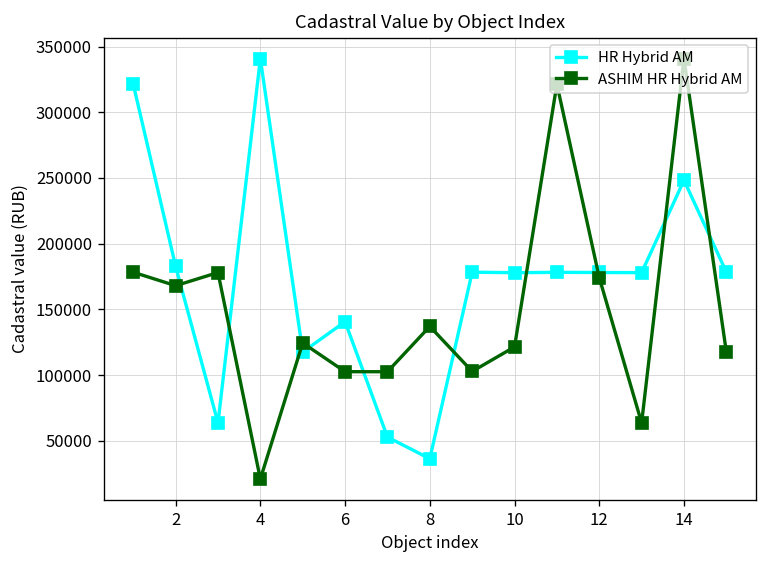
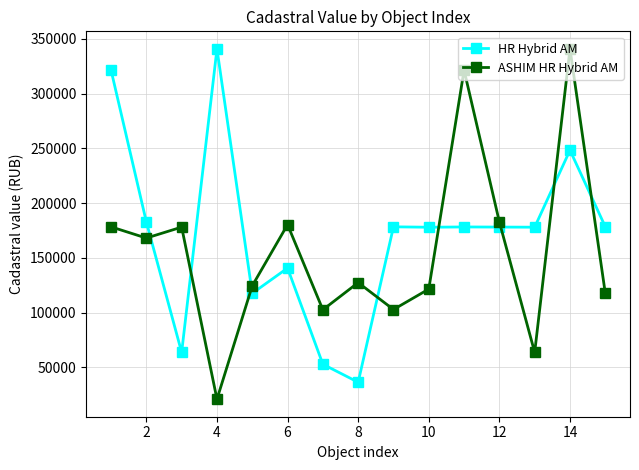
ASHIM HR Hybrid AM, 6: 103000 -> 180000
ASHIM HR Hybrid AM, 8: 137000 -> 127000
ASHIM HR Hybrid AM, 12: 174000 -> 183000
